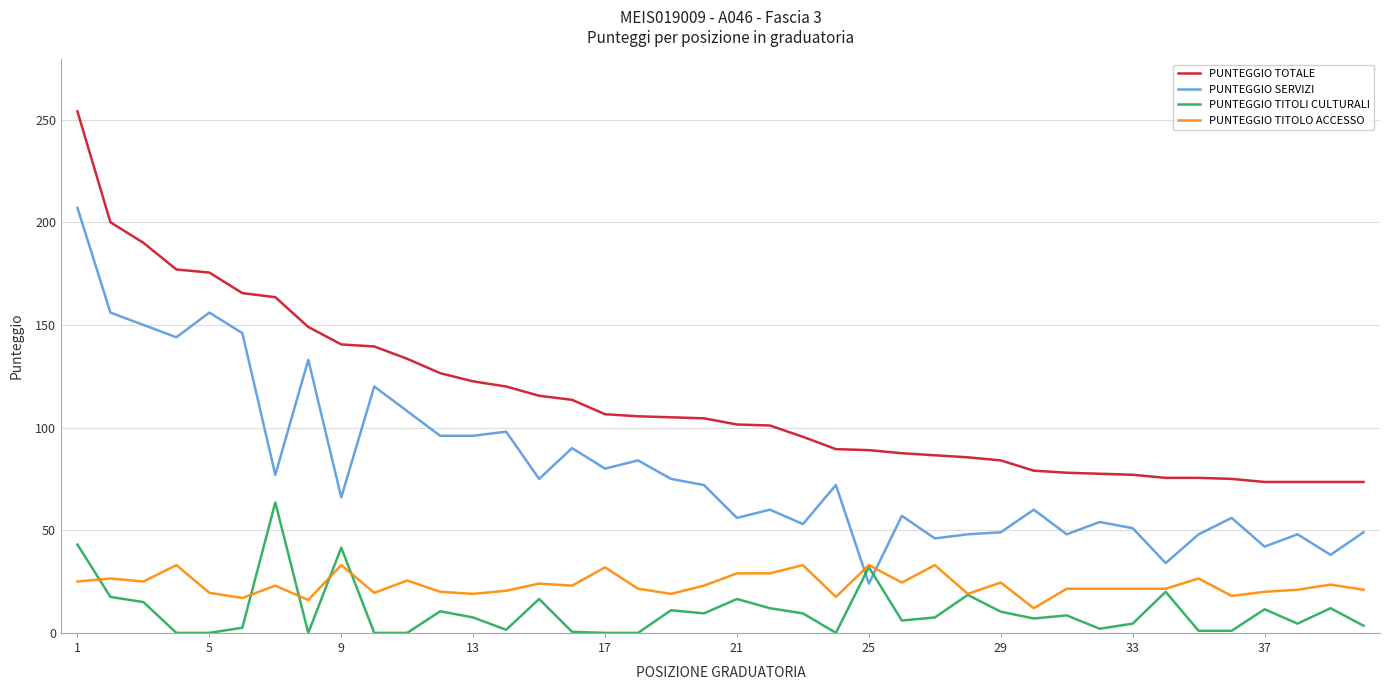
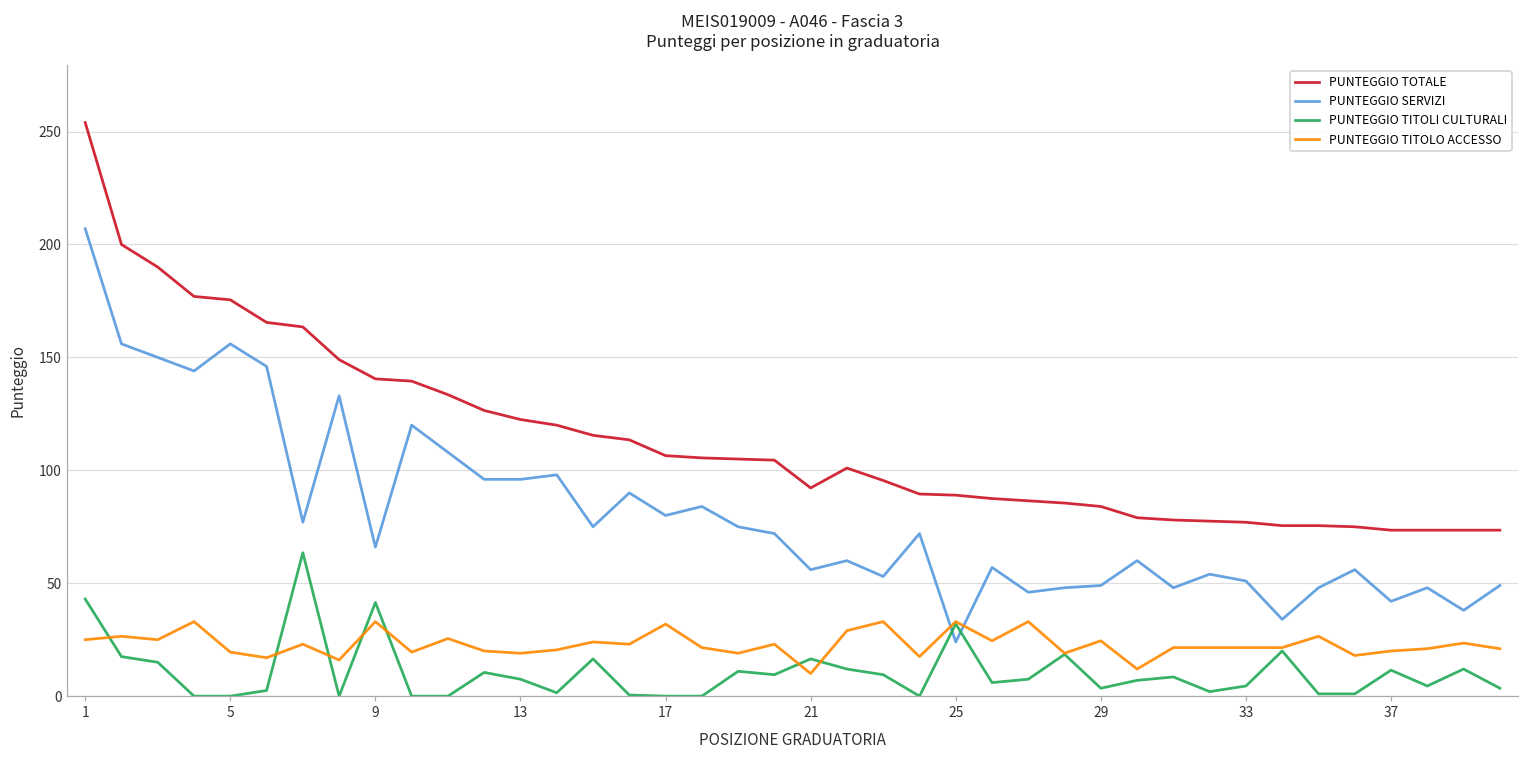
PUNTEGGIO TOTALE, 21: 102 -> 92
PUNTEGGIO TITOLO ACCESSO, 21: 29 -> 10
PUNTEGGIO TITOLI CULTURALI, 29: 10 -> 4
